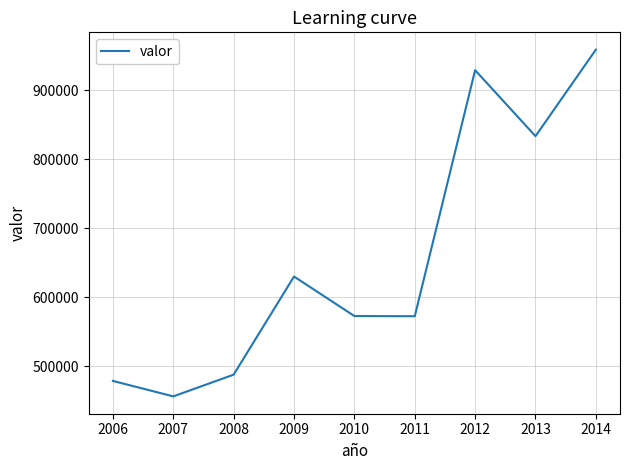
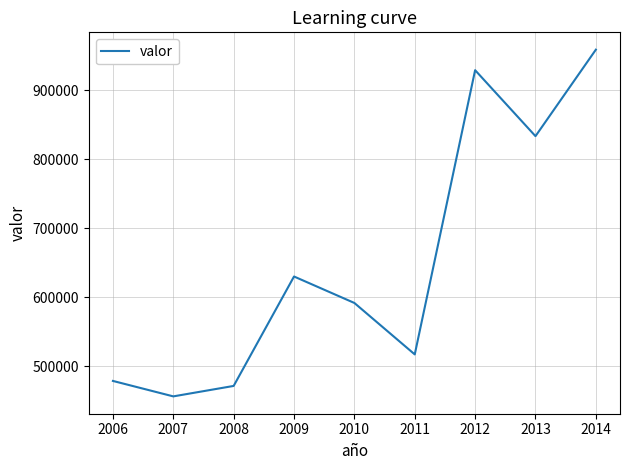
2008: 490000 -> 470000
2010: 570000 -> 590000
2011: 570000 -> 520000
